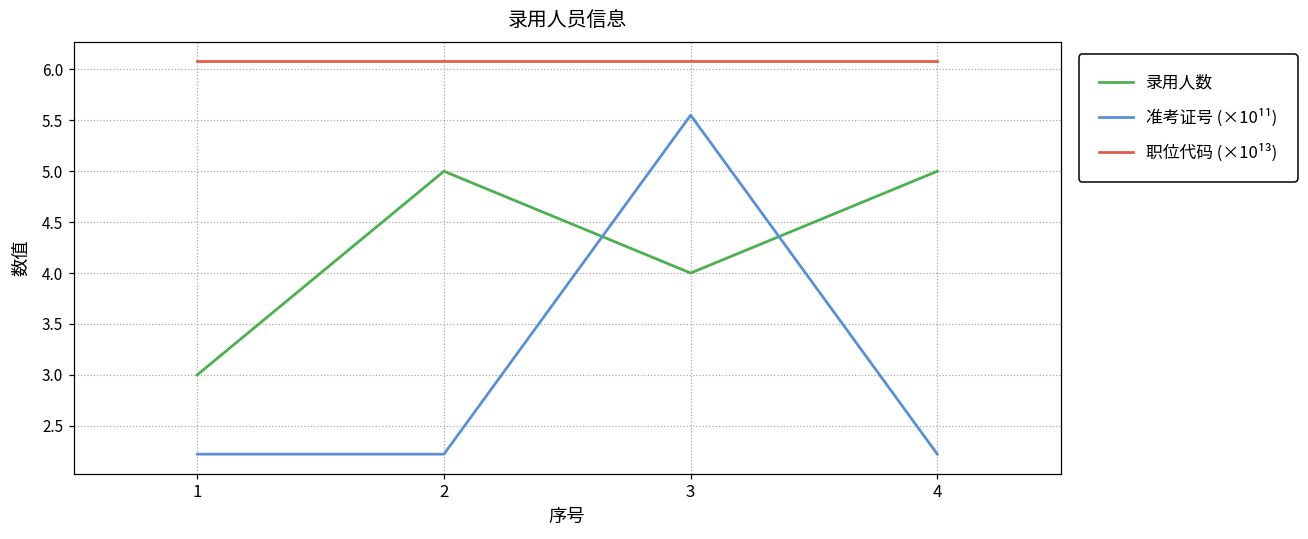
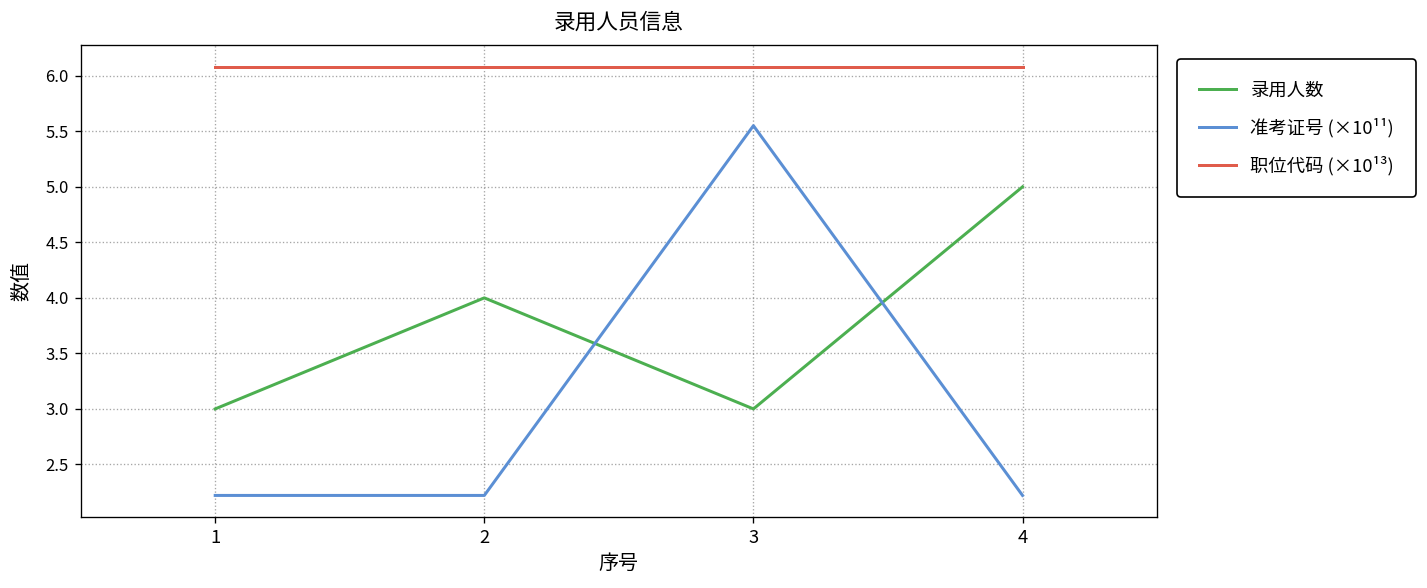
录用人数, 2: 5 -> 4
录用人数, 3: 4 -> 3
